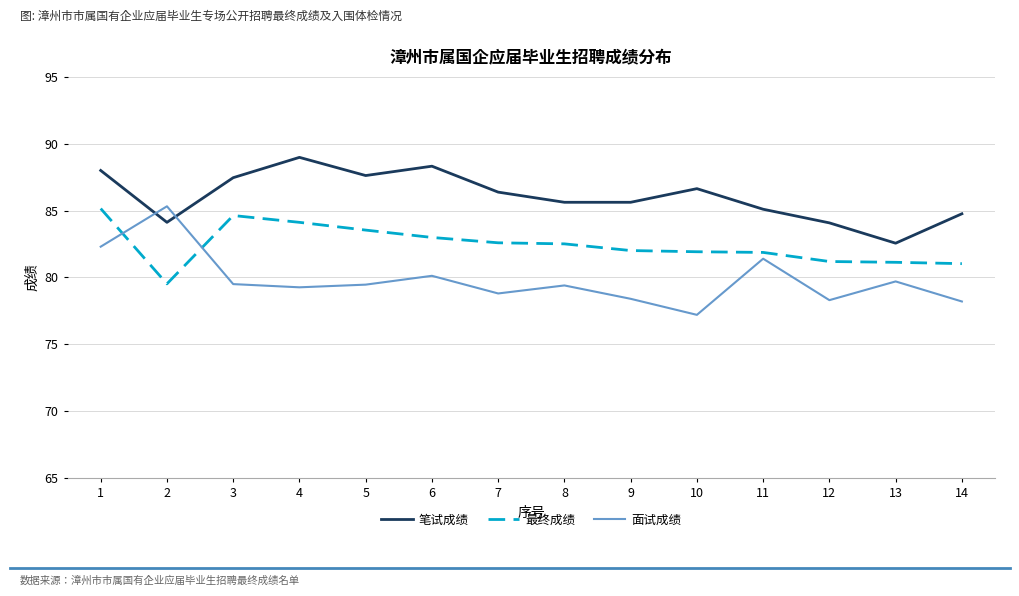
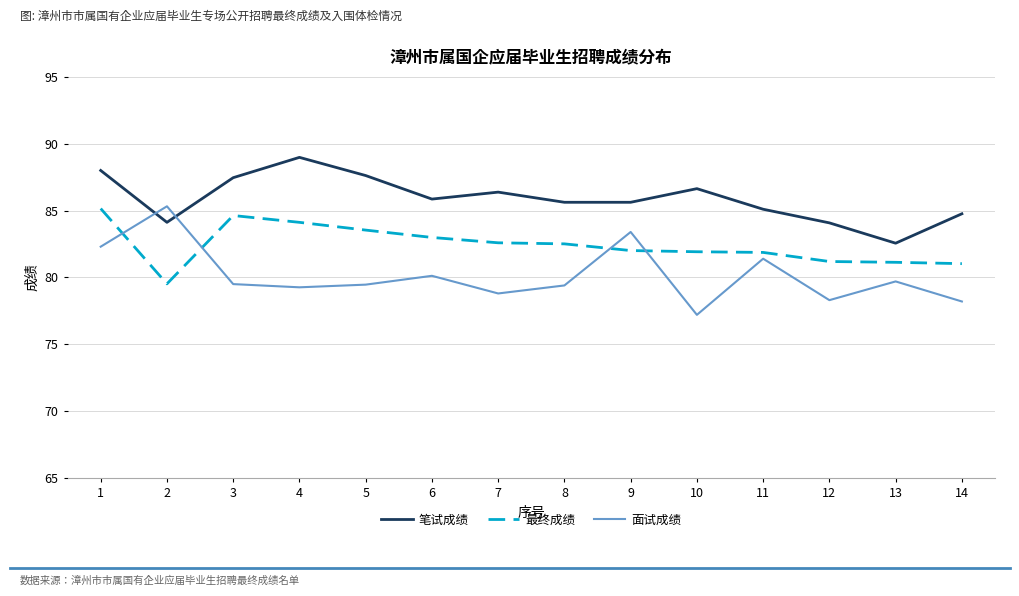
笔试成绩, 6: 88.3 -> 85.9
面试成绩, 9: 78.4 -> 83.4
